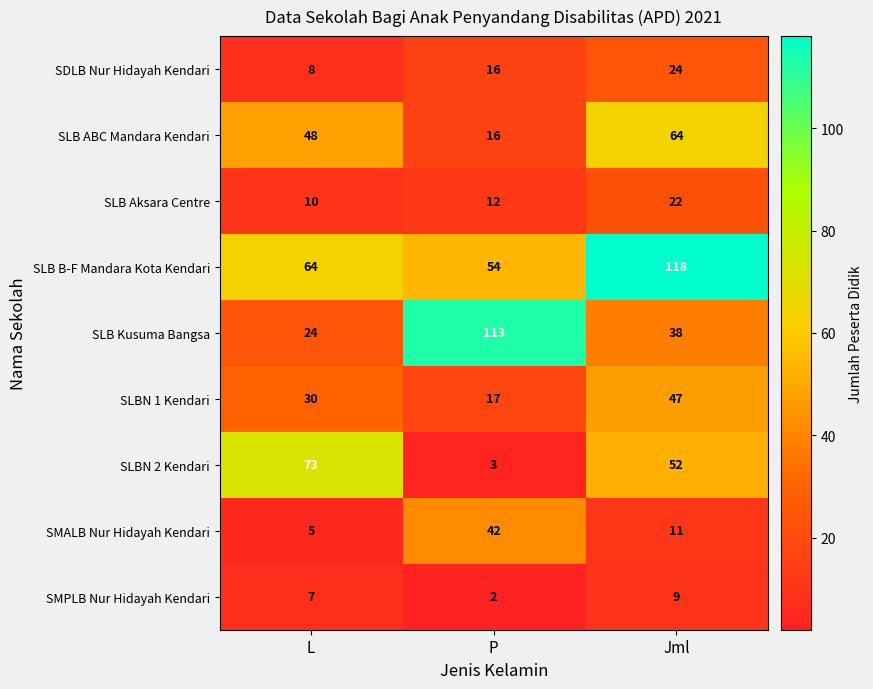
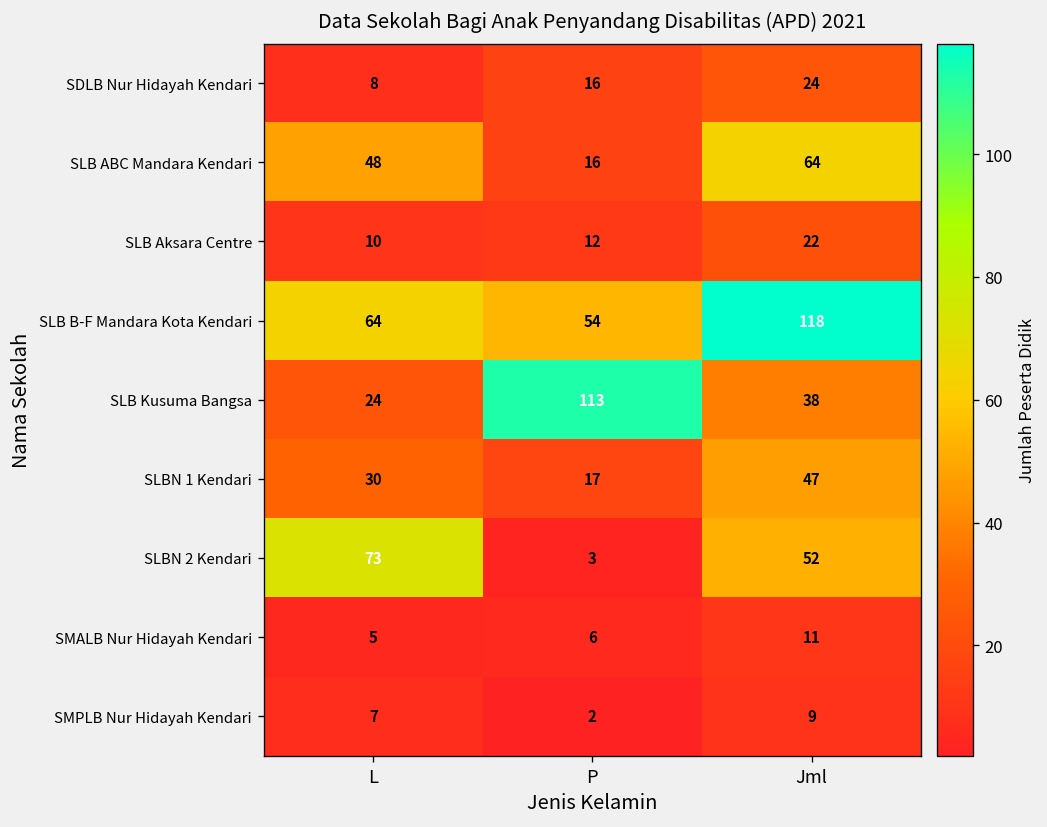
SMALB Nur Hidayah Kendari, P: 42 -> 6
